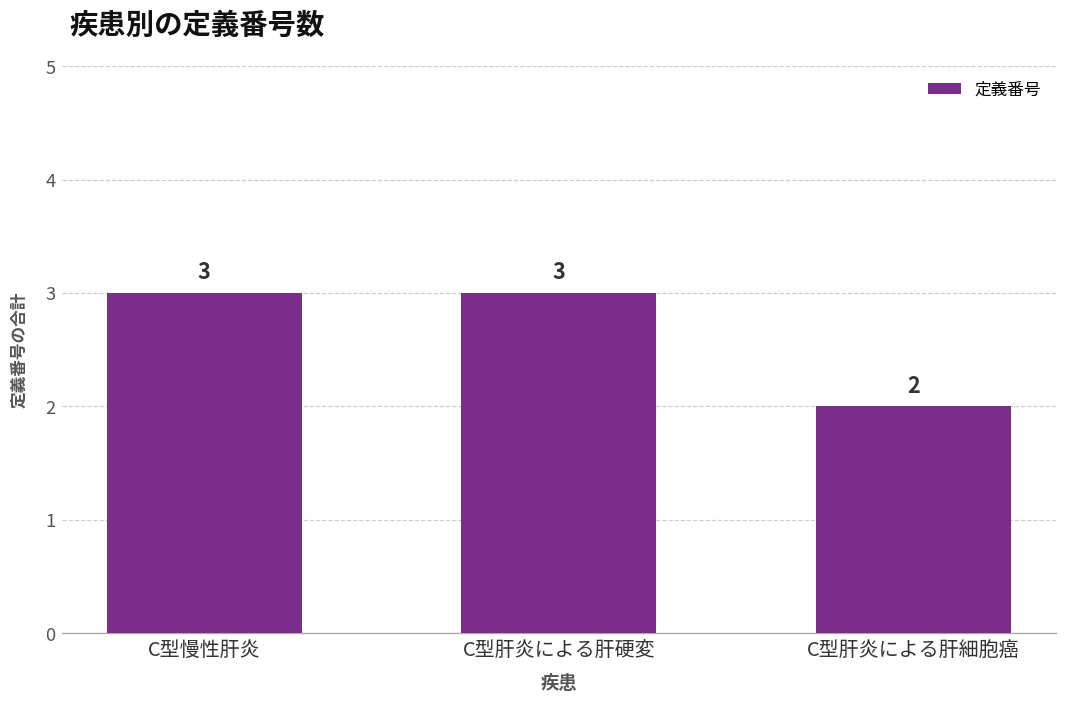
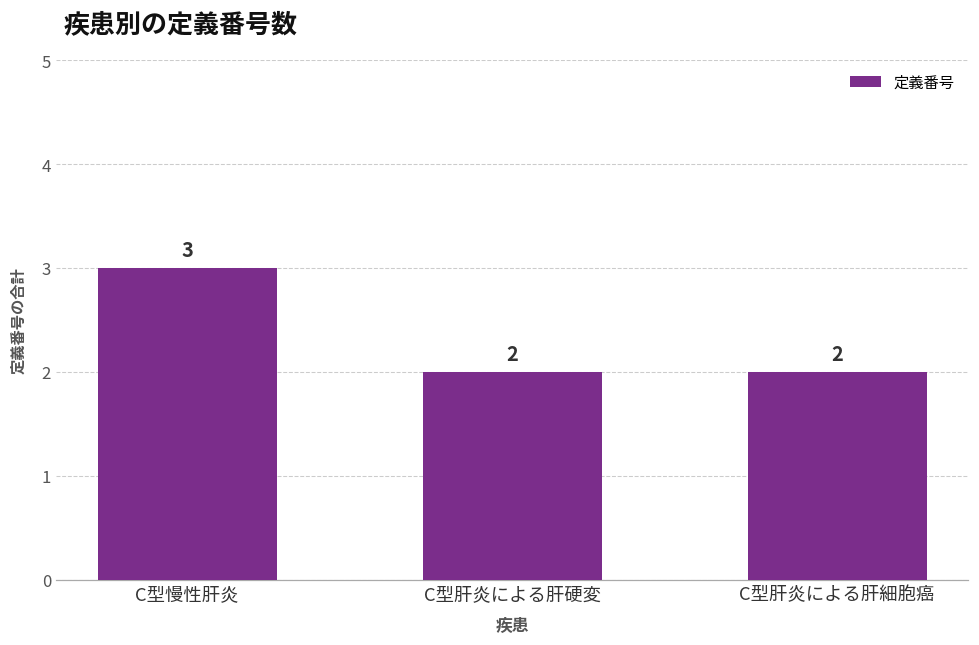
C型肝炎による肝硬変: 3 -> 2
